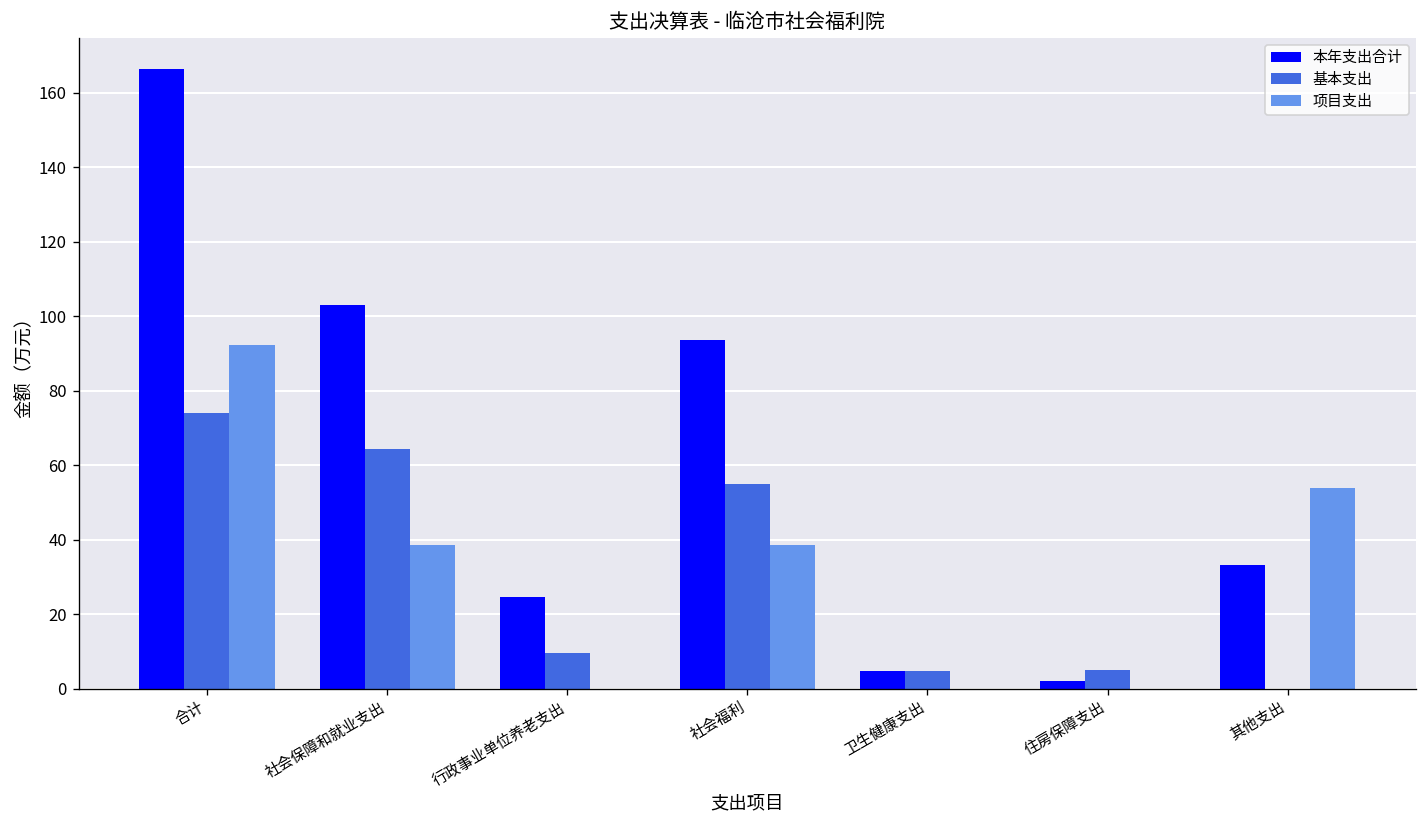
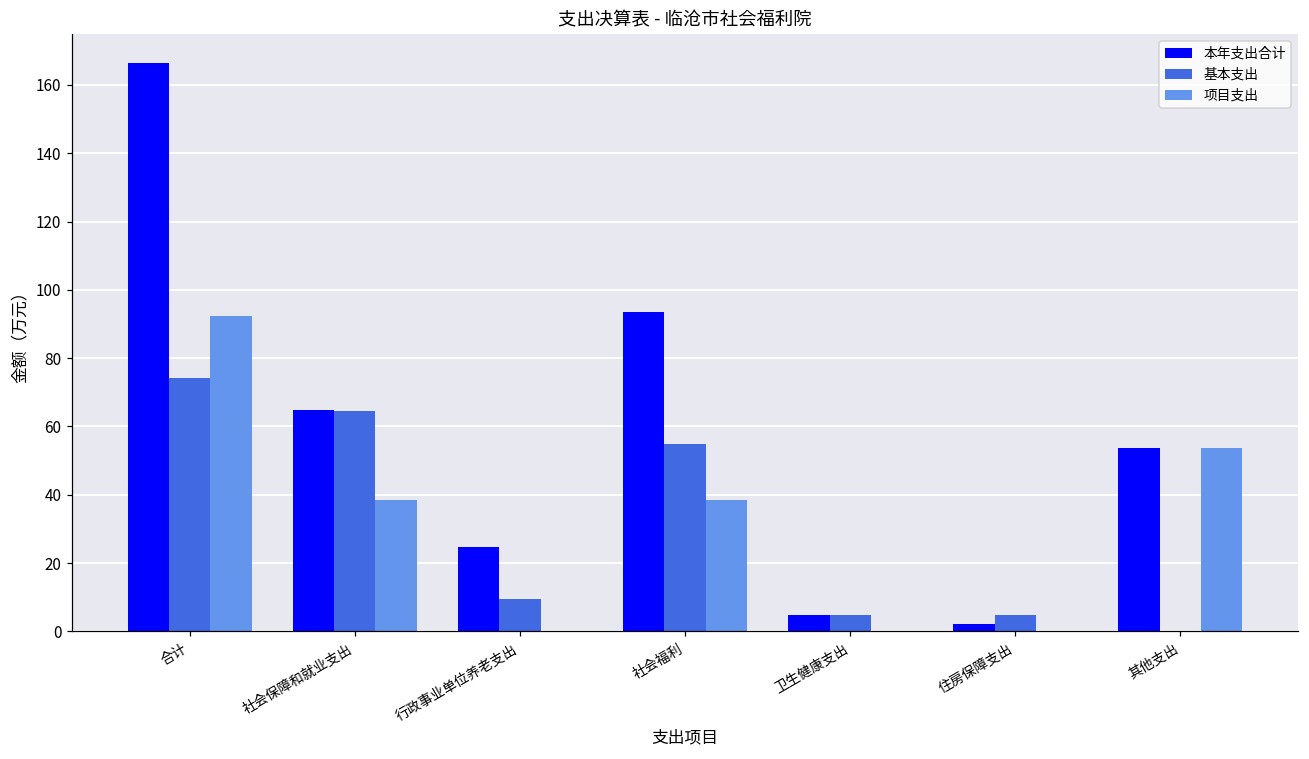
本年支出合计, 社会保障和就业支出: 103 -> 65
本年支出合计, 其他支出: 33 -> 54
